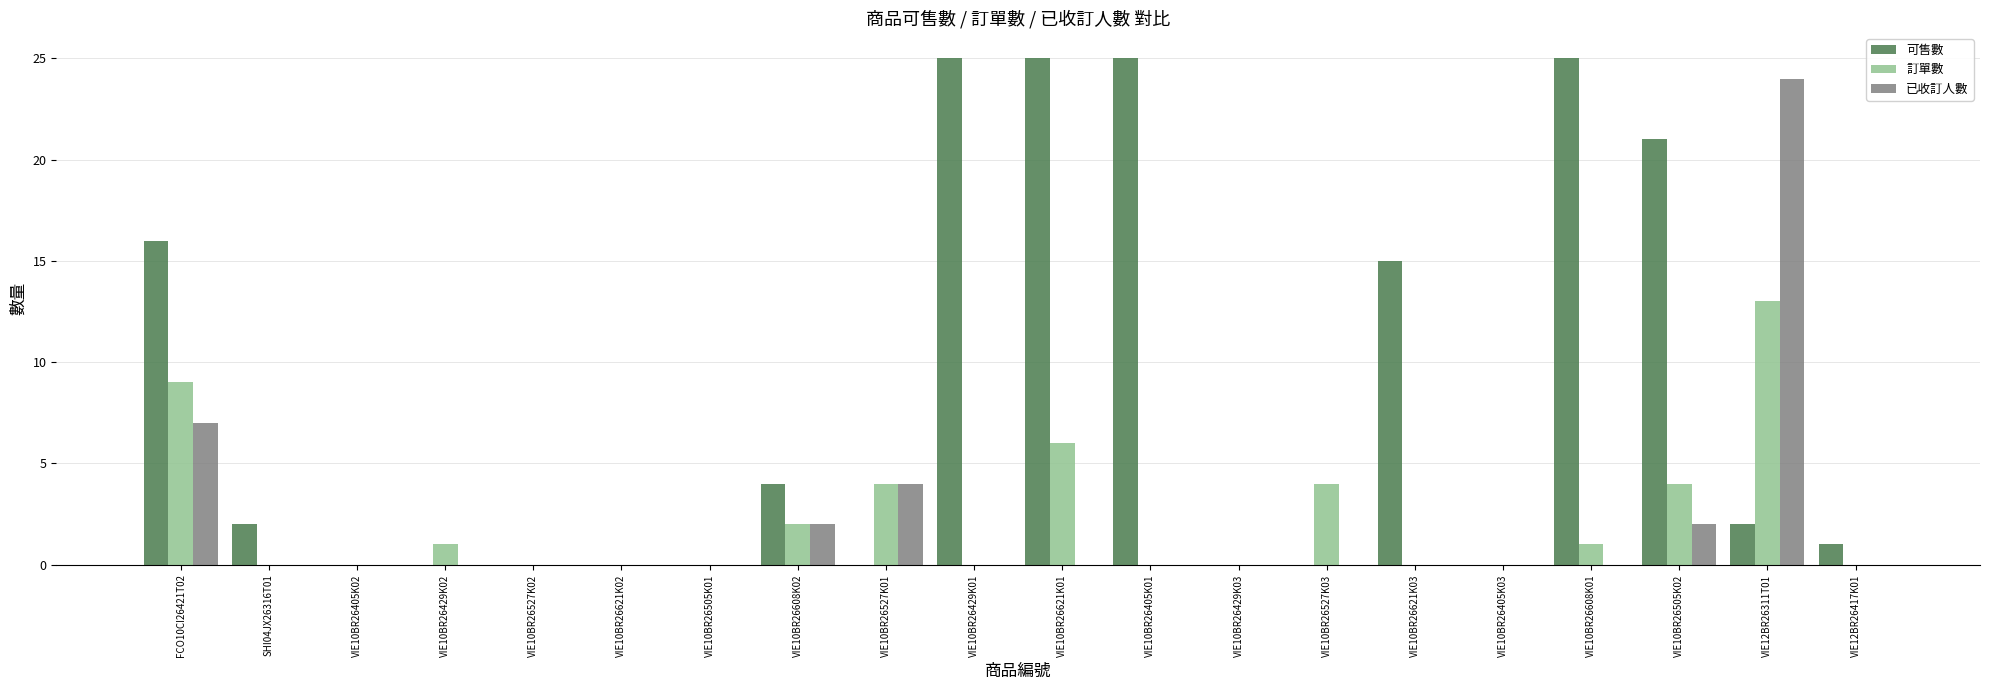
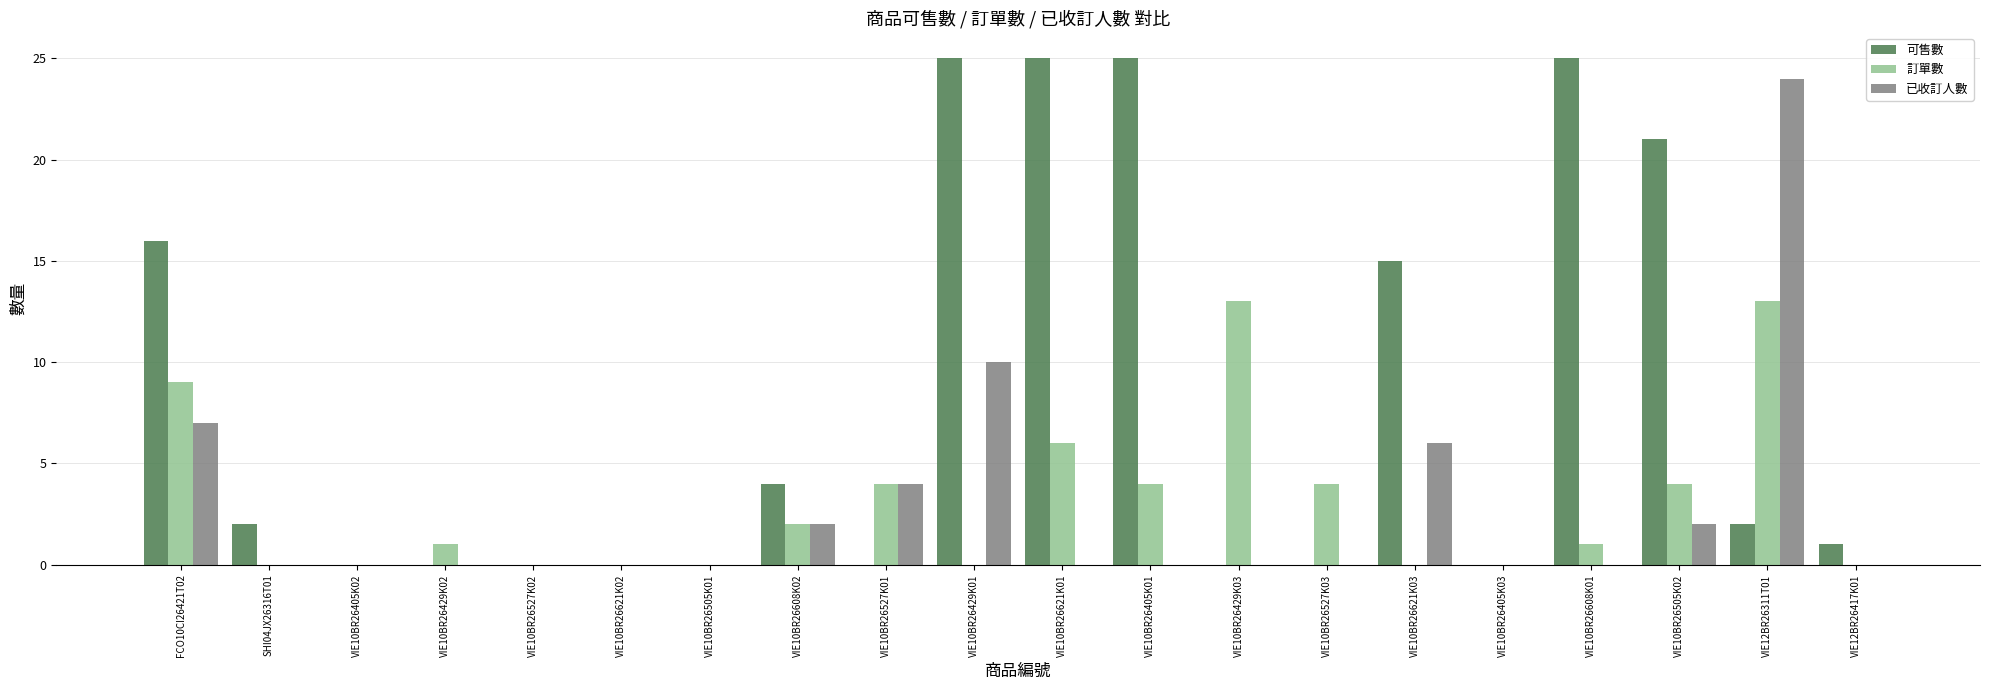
已收訂人數, VIE10BR26429K01: 0 -> 10
訂單數, VIE10BR26405K01: 0 -> 4
訂單數, VIE10BR26429K03: 0 -> 13
已收訂人數, VIE10BR26621K03: 0 -> 6
